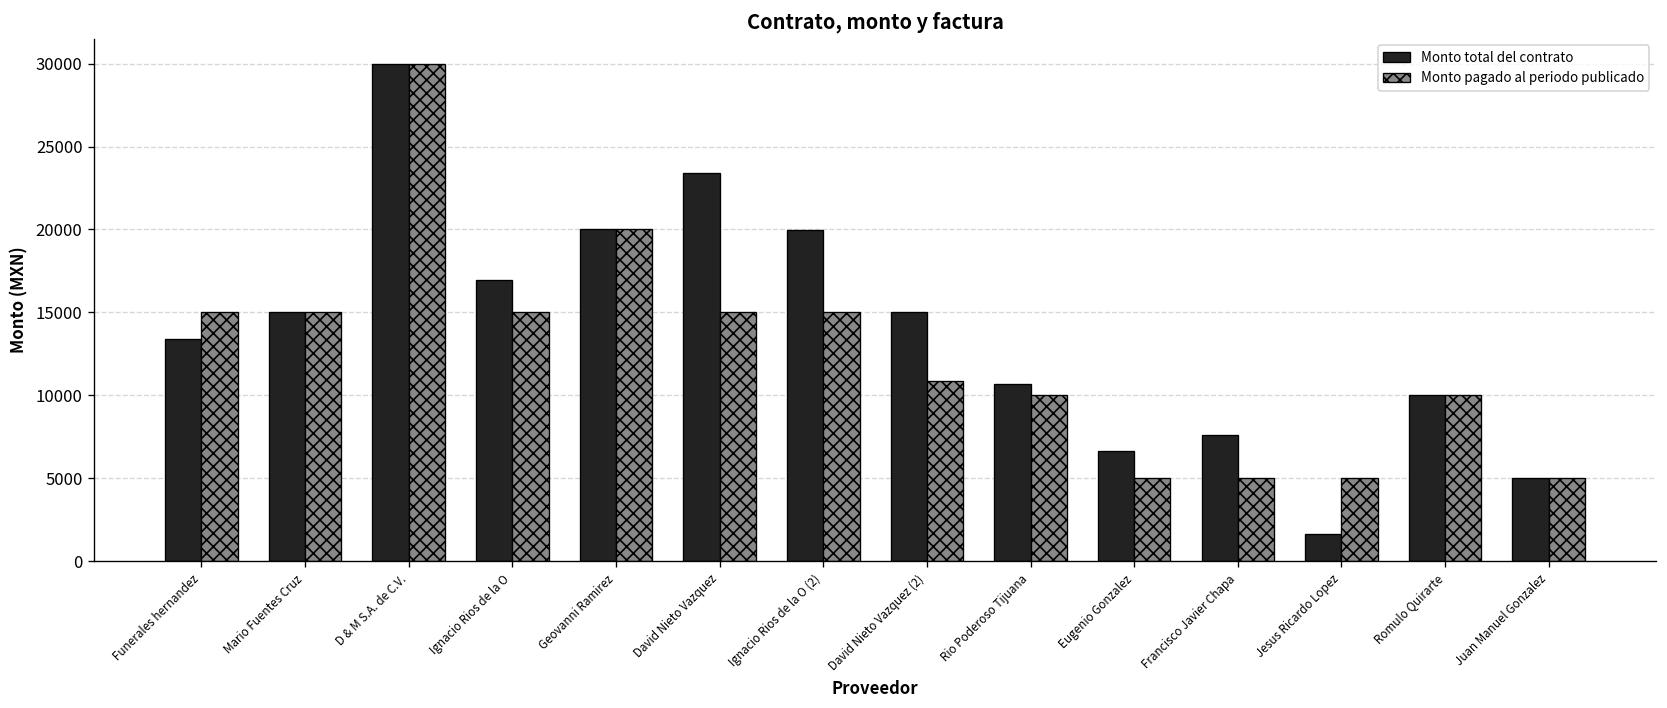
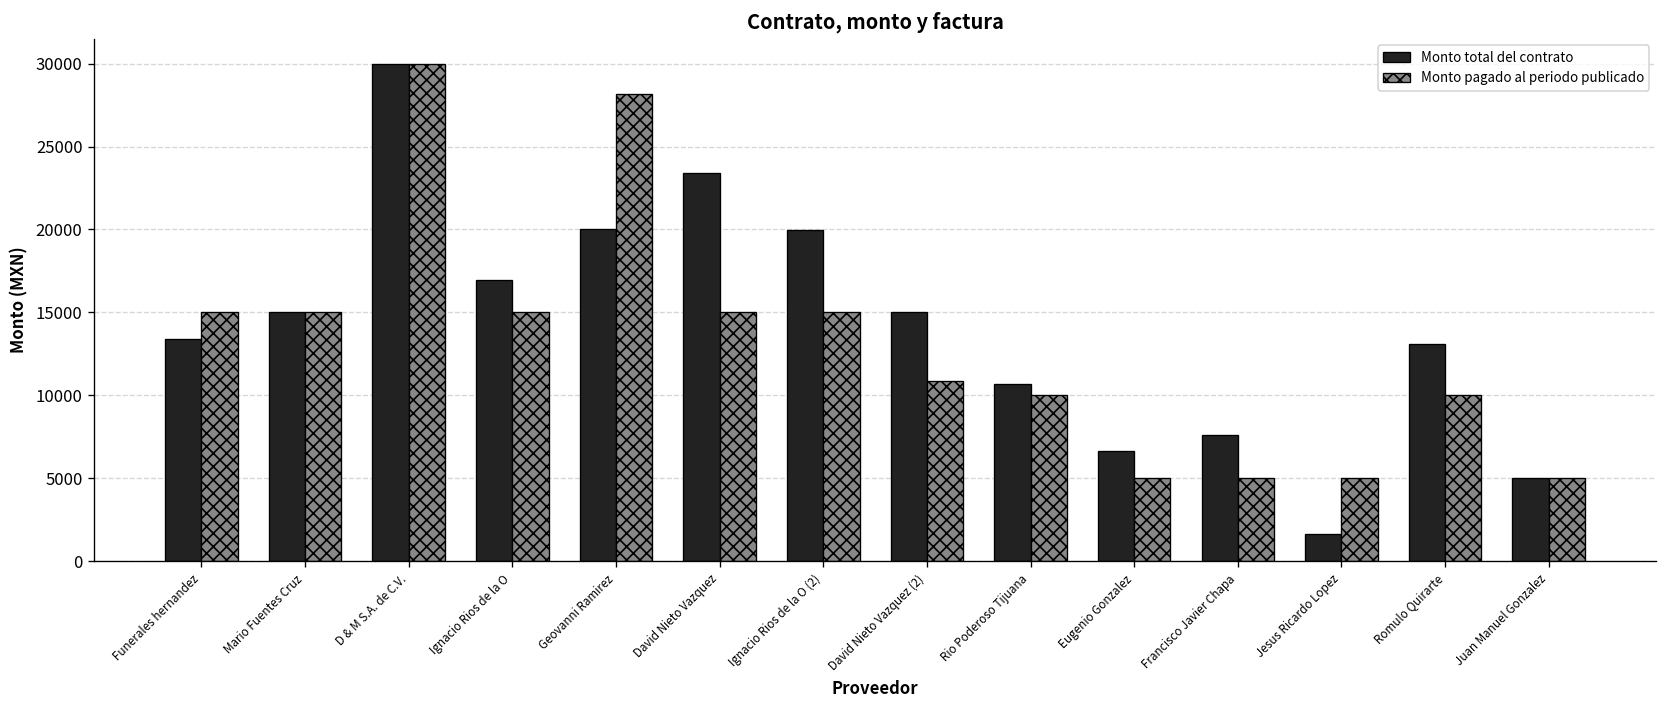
Monto pagado al periodo publicado, Geovanni Ramirez: 20000 -> 28100
Monto total del contrato, Romulo Quirarte: 10000 -> 13100
